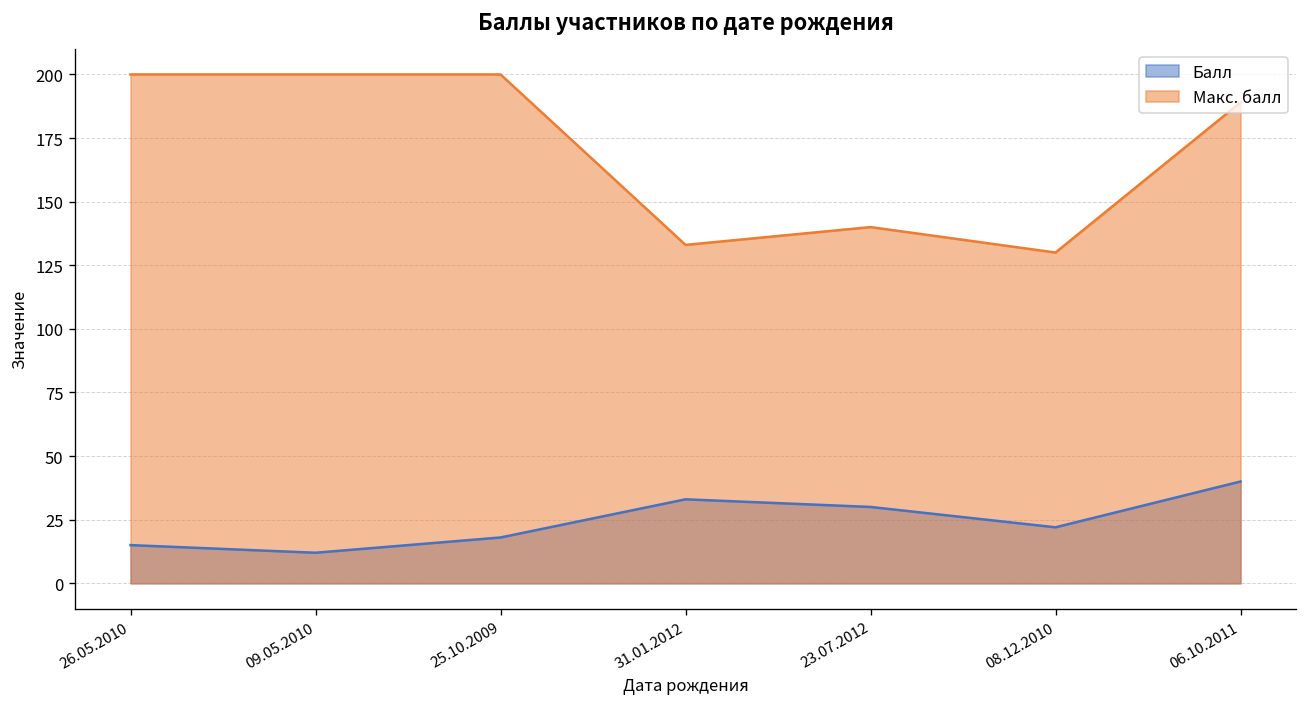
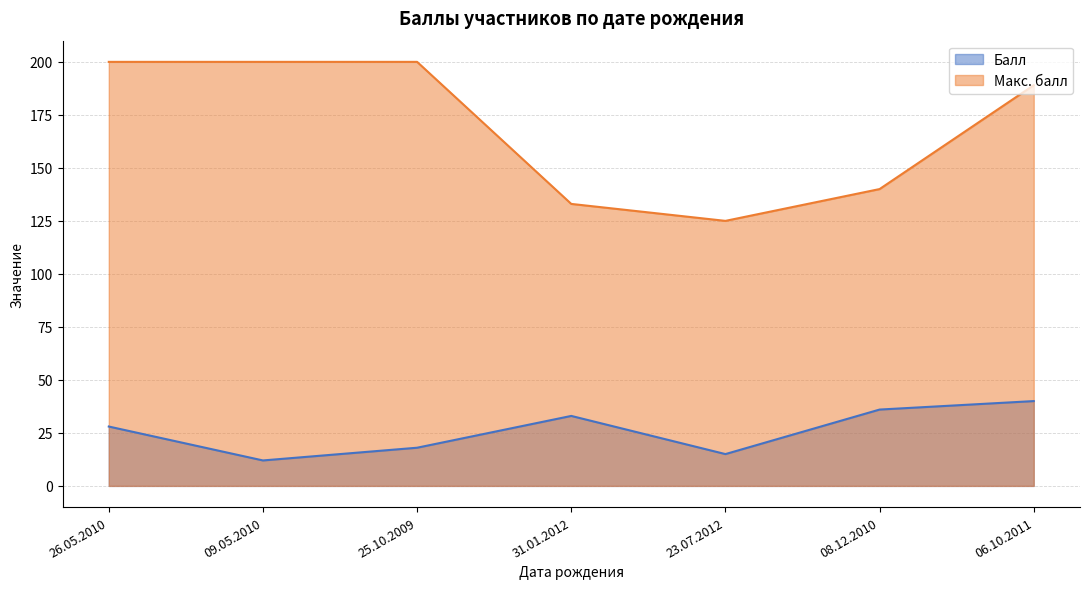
Балл, 26.05.2010: 15 -> 28
Балл, 23.07.2012: 30 -> 15
Макс. балл, 23.07.2012: 140 -> 125
Балл, 08.12.2010: 22 -> 36
Макс. балл, 08.12.2010: 130 -> 140
